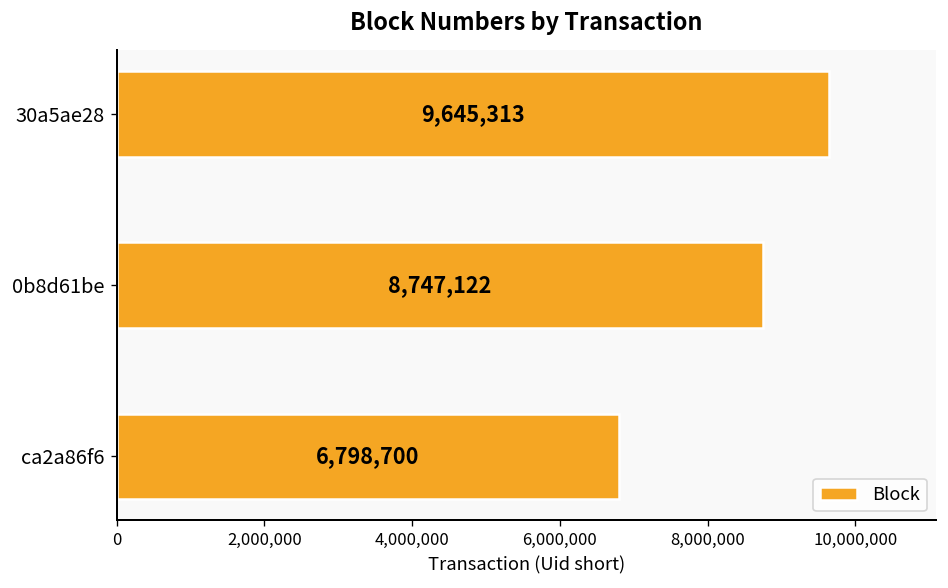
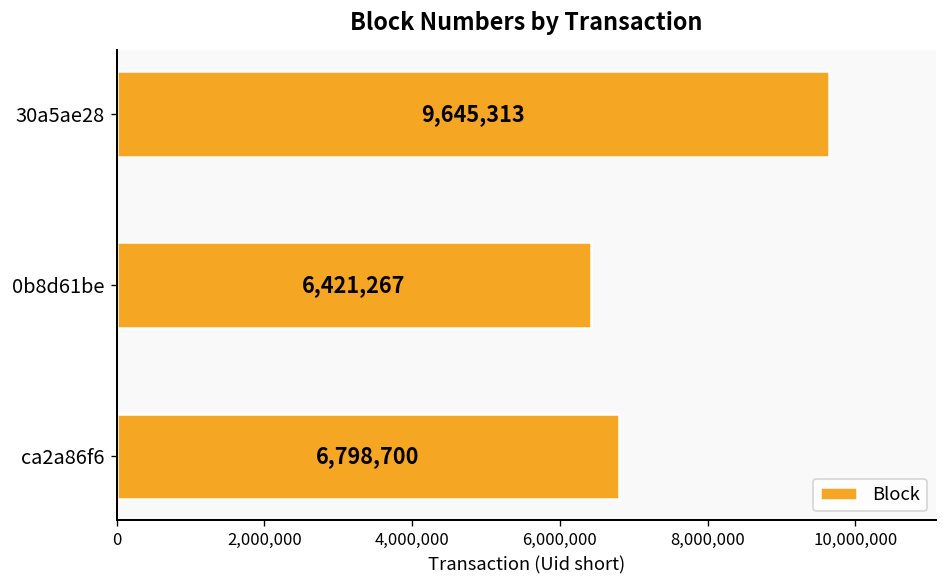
0b8d61be: 8,747,122 -> 6,421,267
